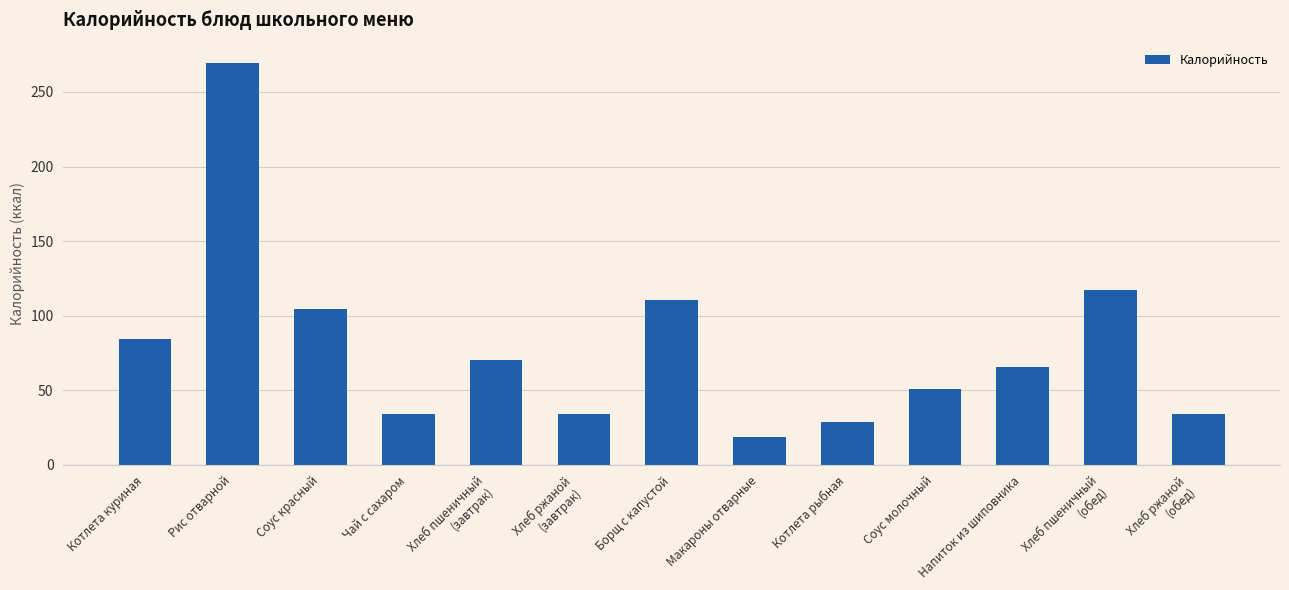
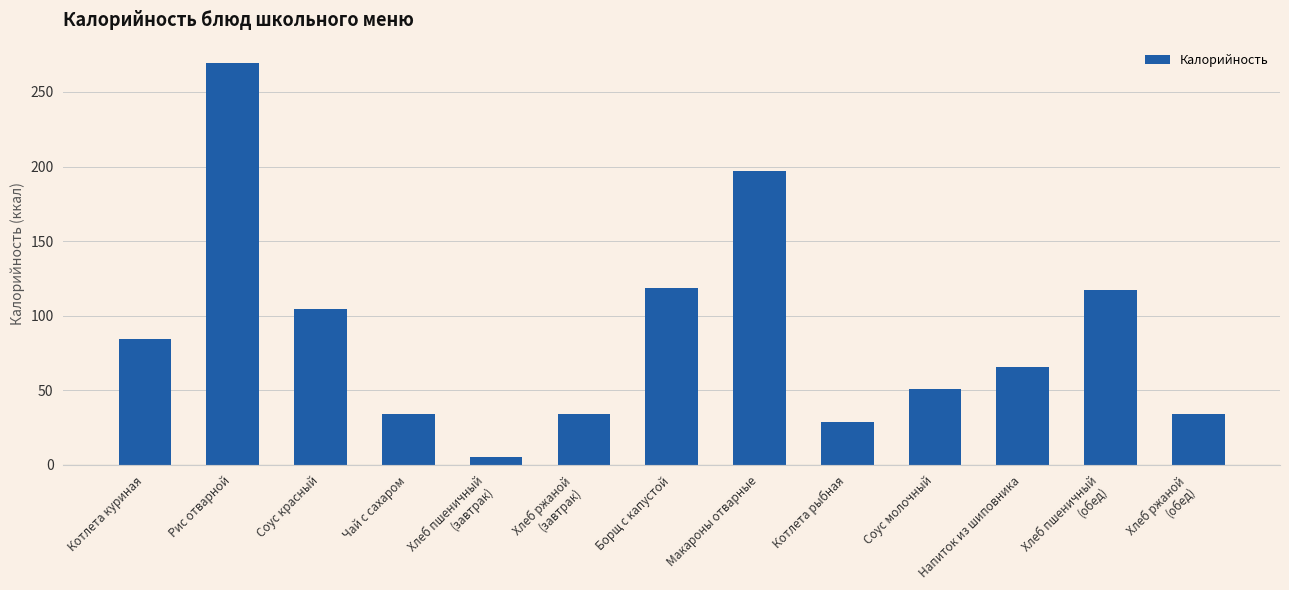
Хлеб пшеничный (завтрак): 70 -> 5
Борщ с капустой: 110 -> 119
Макароны отварные: 19 -> 197
